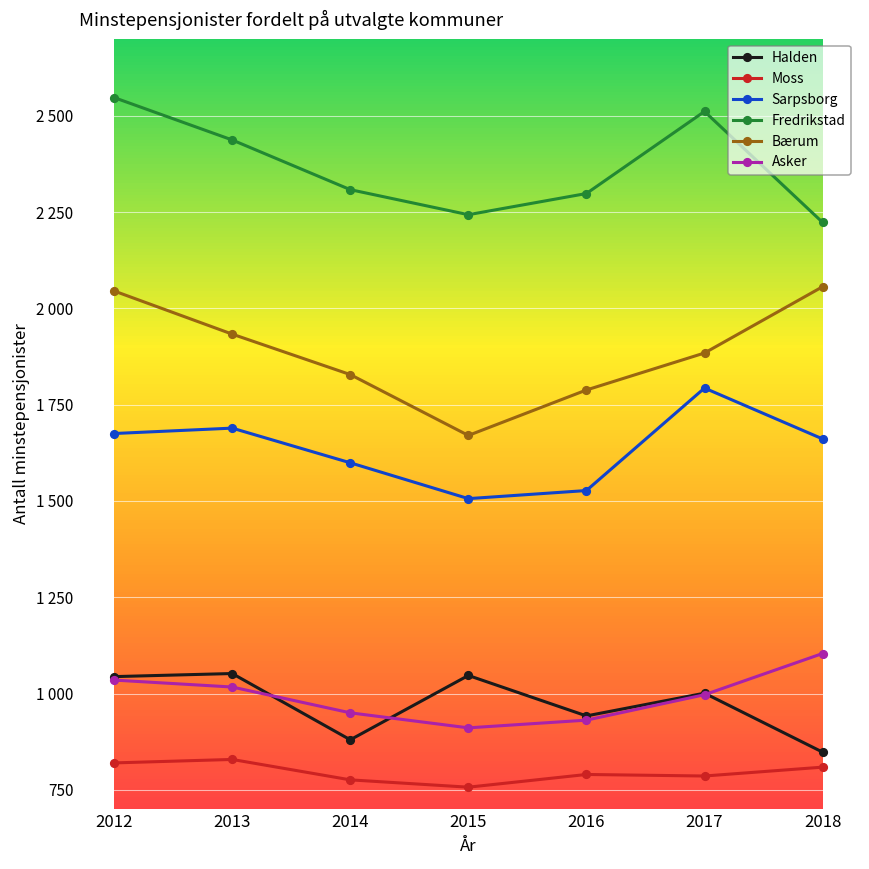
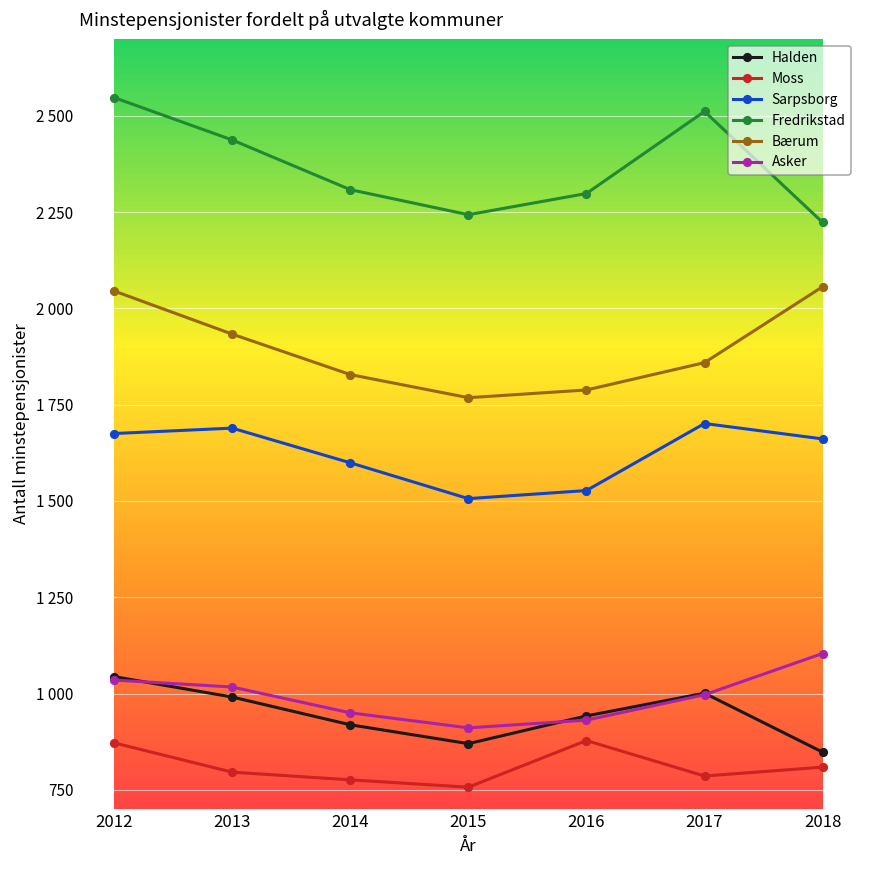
Moss, 2012: 820 -> 870
Halden, 2013: 1050 -> 990
Moss, 2013: 830 -> 800
Halden, 2014: 880 -> 920
Halden, 2015: 1050 -> 870
Bærum, 2015: 1670 -> 1770
Moss, 2016: 790 -> 880
Sarpsborg, 2017: 1790 -> 1700
Bærum, 2017: 1880 -> 1860
